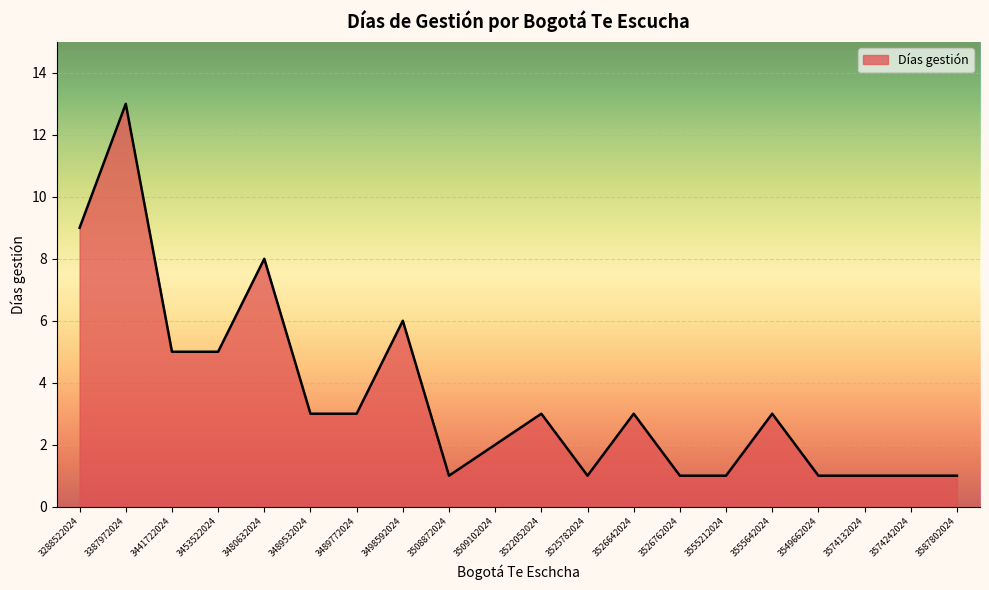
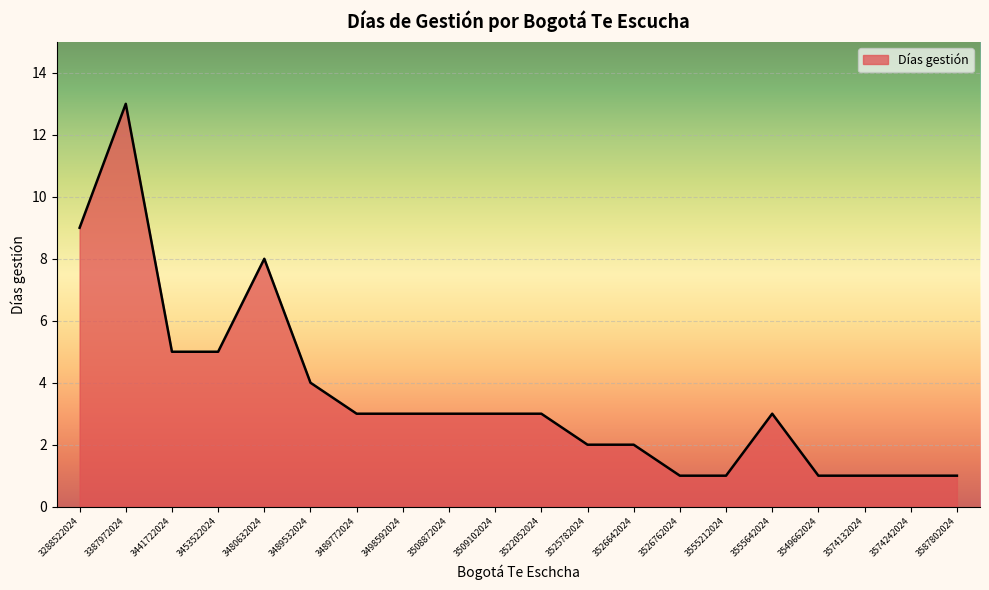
3489532024: 3 -> 4
3498592024: 6 -> 3
3508872024: 1 -> 3
3509102024: 2 -> 3
3525782024: 1 -> 2
3526642024: 3 -> 2
